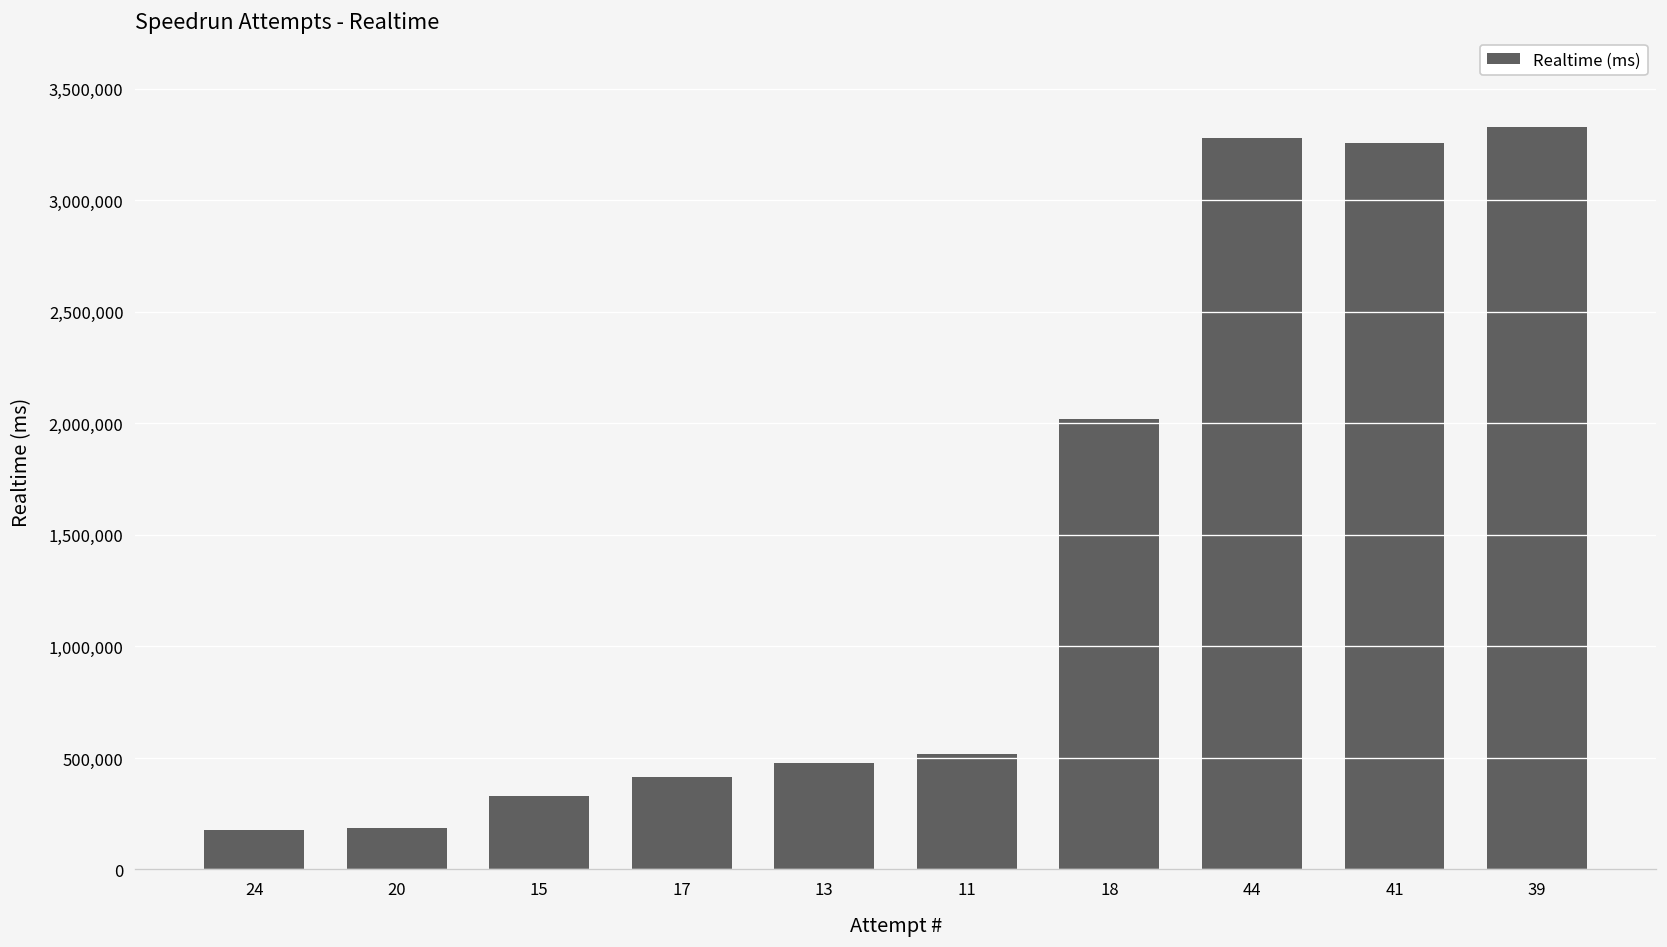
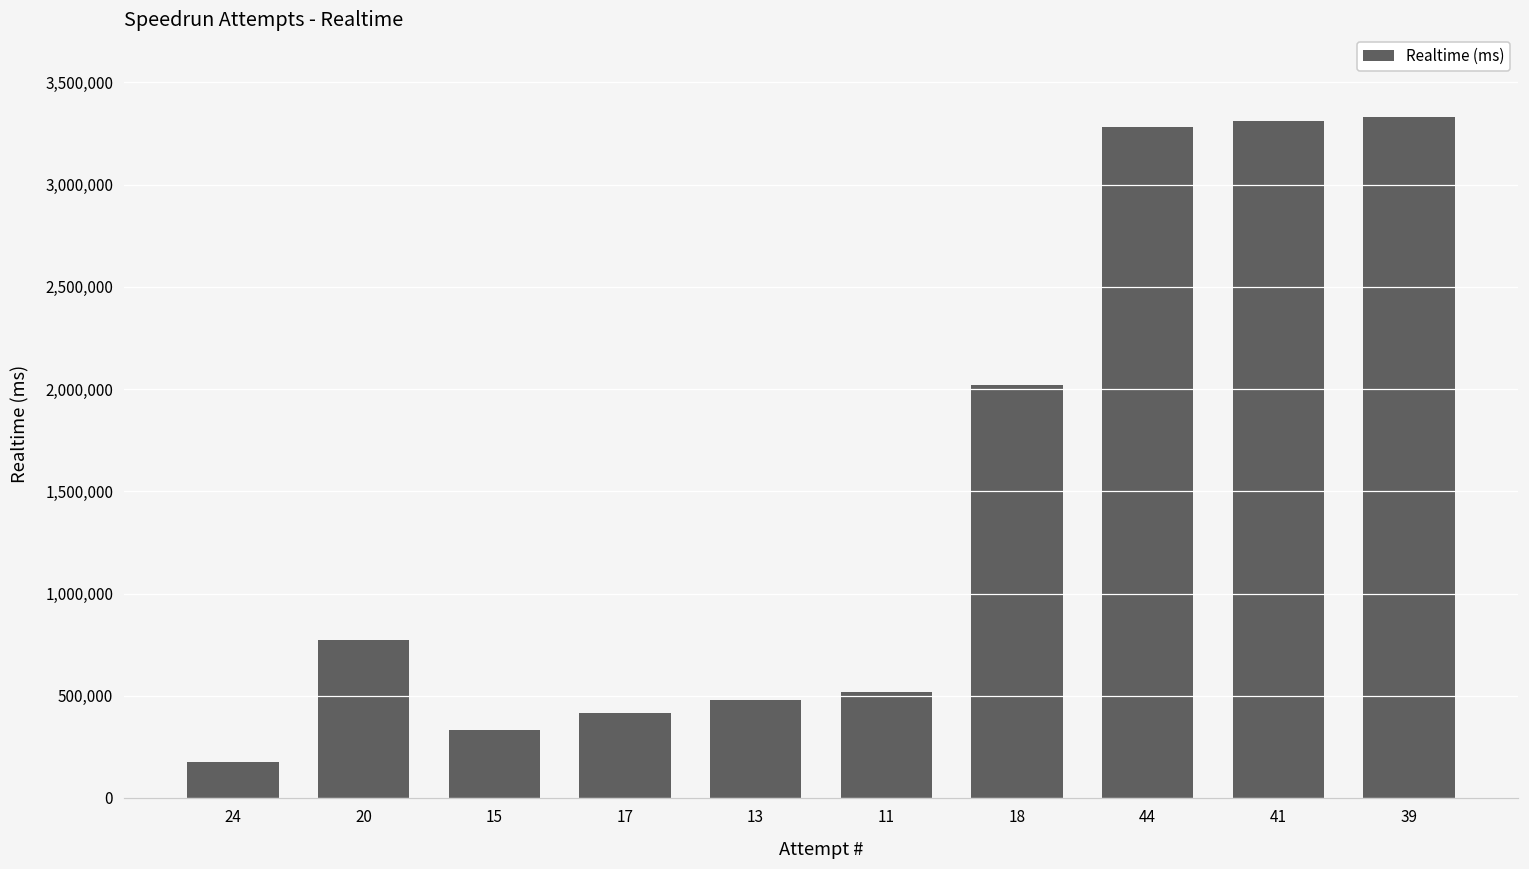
20: 190,000 -> 770,000
41: 3,260,000 -> 3,310,000
